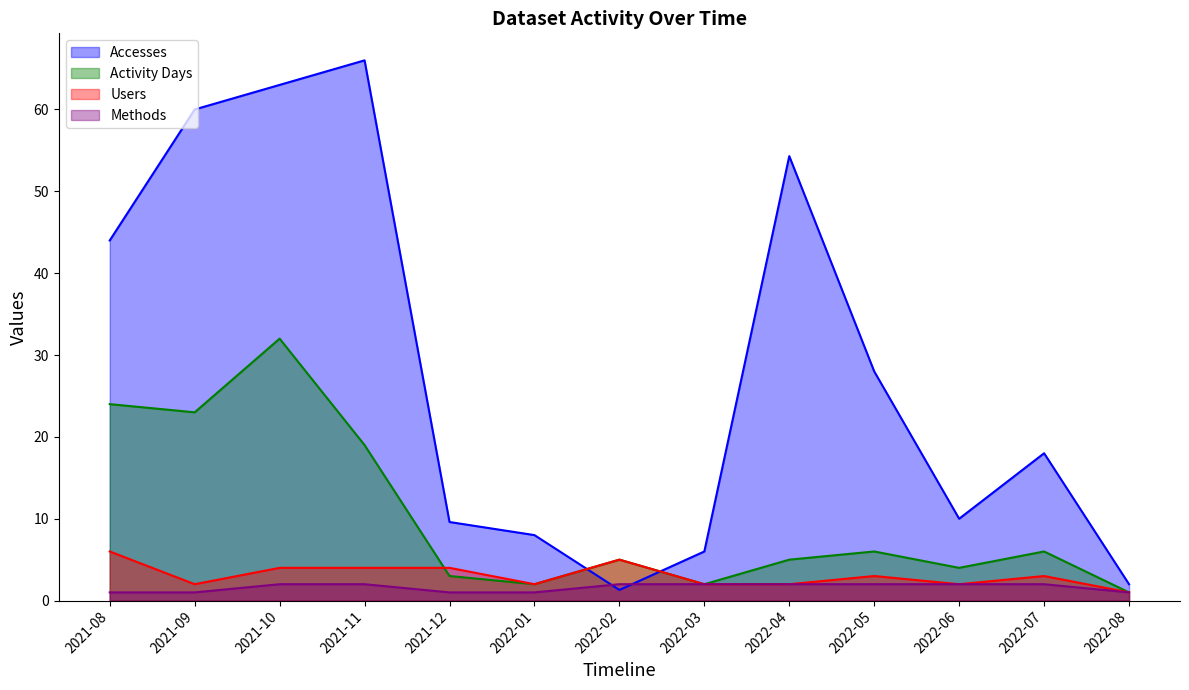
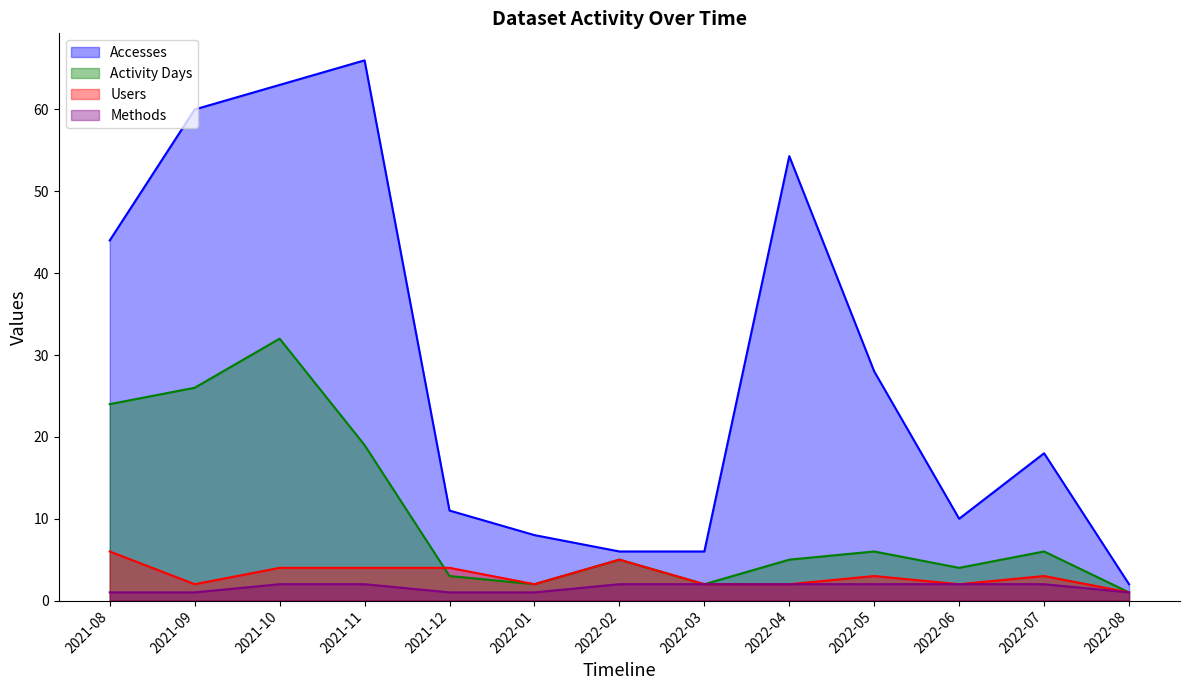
Activity Days, 2021-09: 23 -> 26
Accesses, 2021-12: 10 -> 11
Accesses, 2022-02: 1 -> 6
